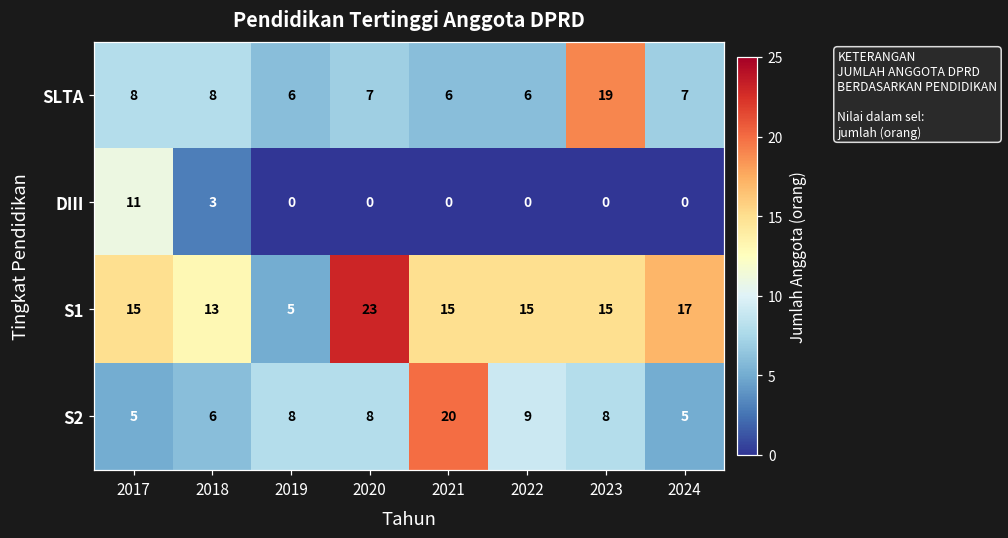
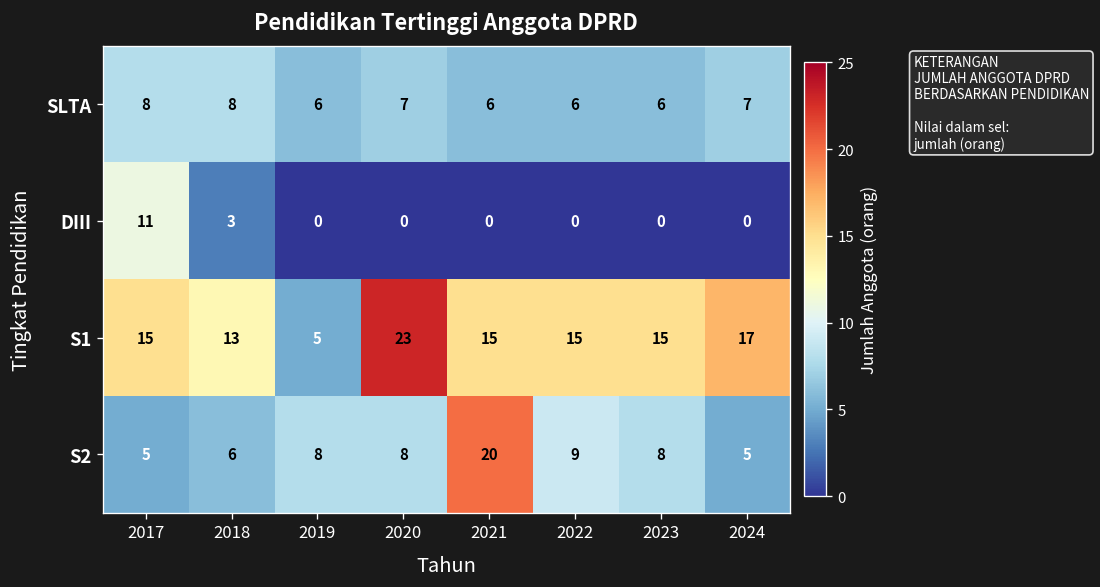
SLTA, 2023: 19 -> 6
